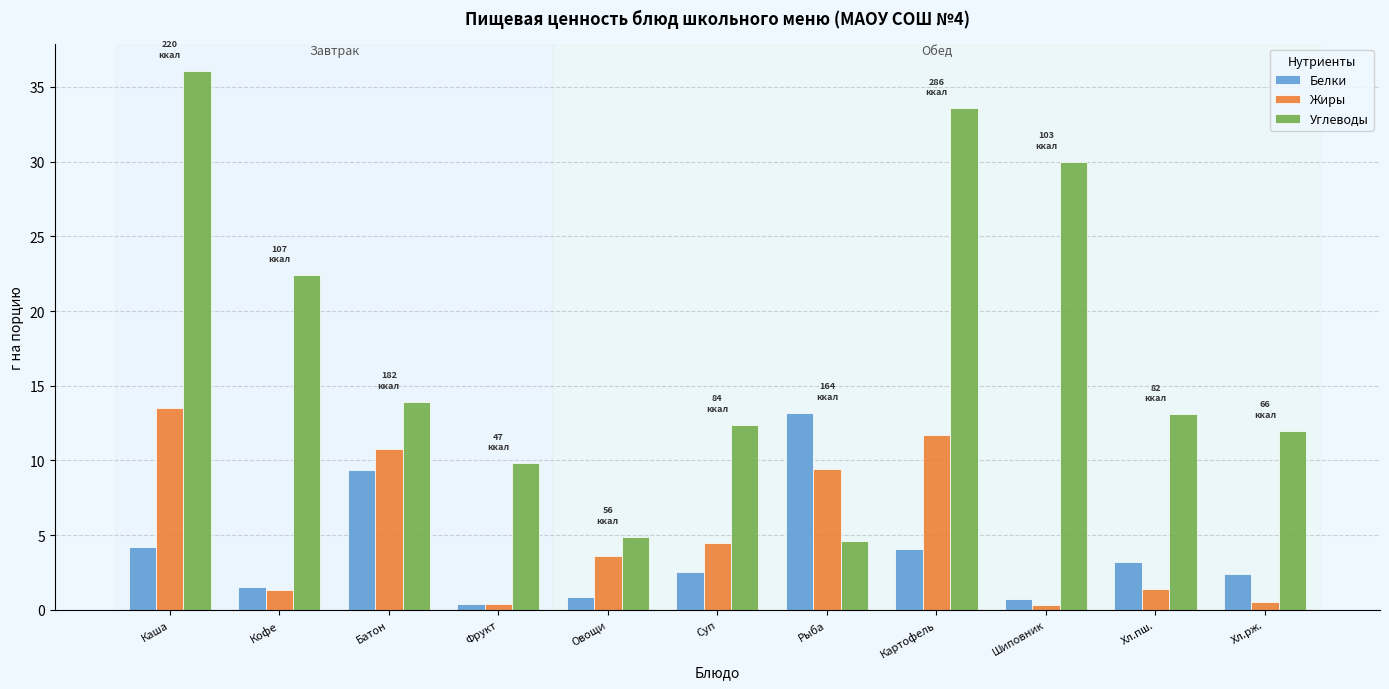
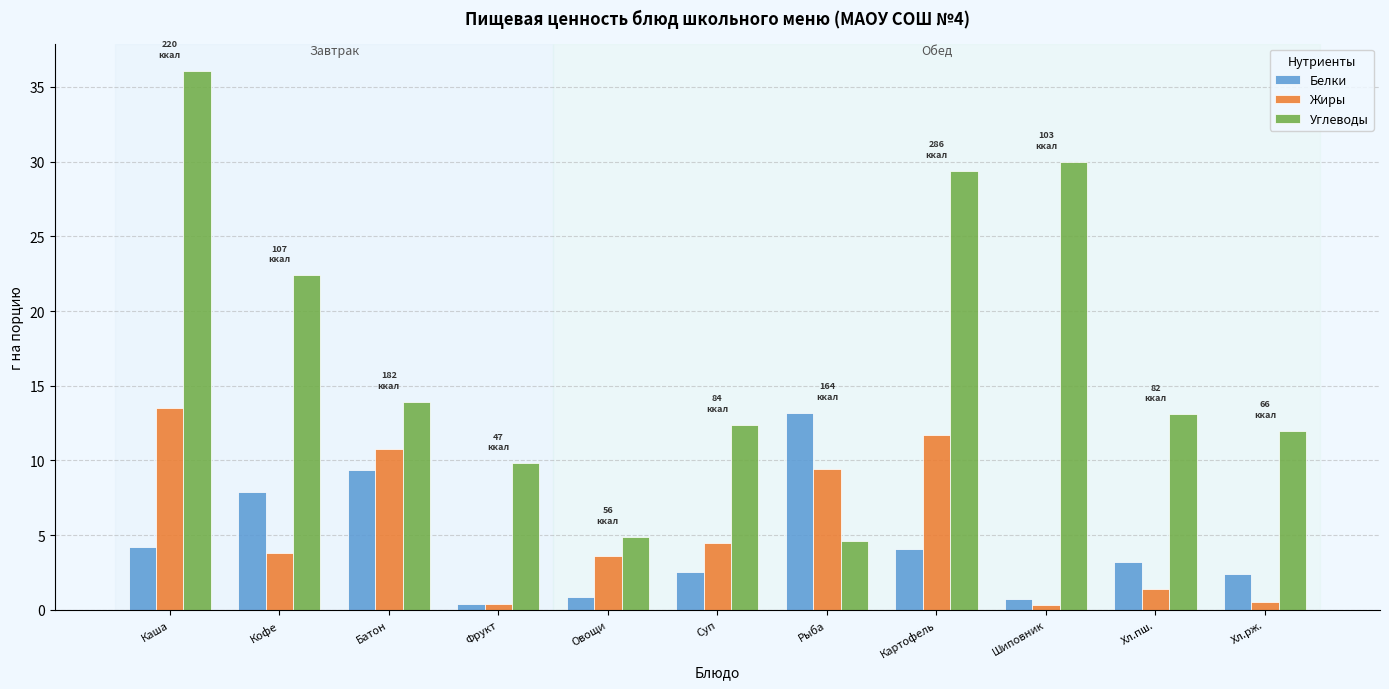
Белки, Кофе: 1.5 -> 7.9
Жиры, Кофе: 1.3 -> 3.8
Углеводы, Картофель: 33.6 -> 29.4
